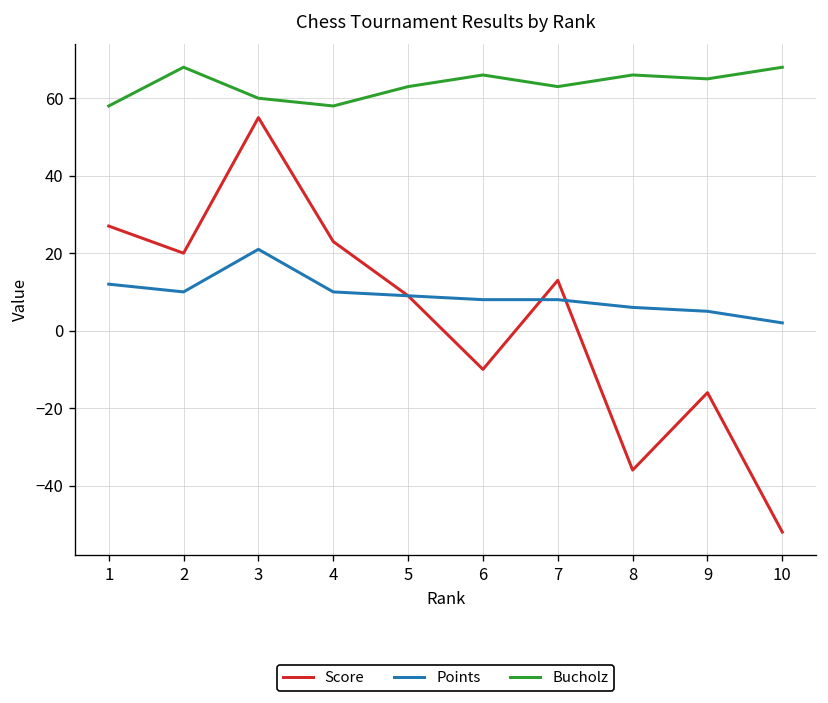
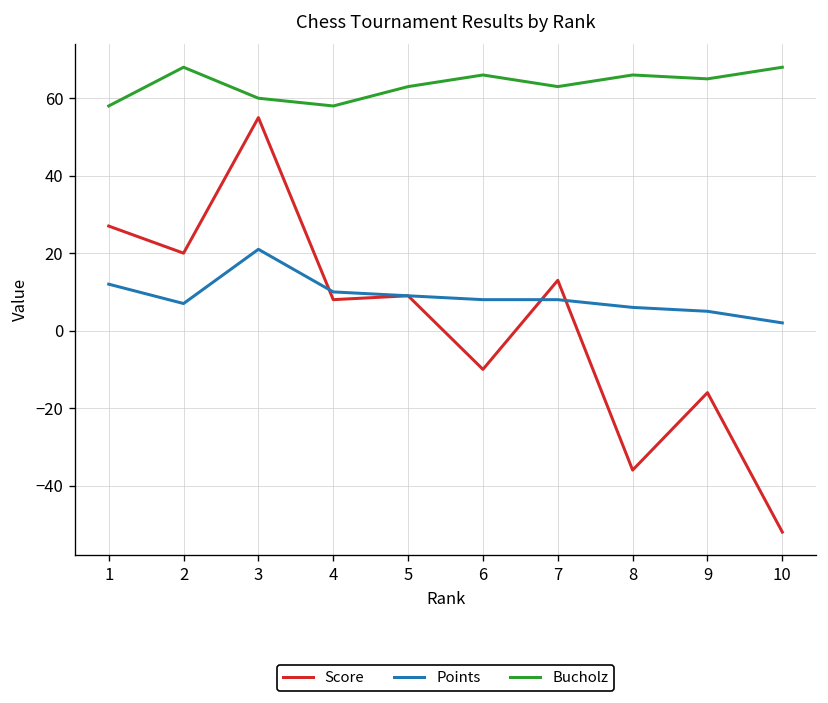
Points, 2: 10 -> 7
Score, 4: 23 -> 8
